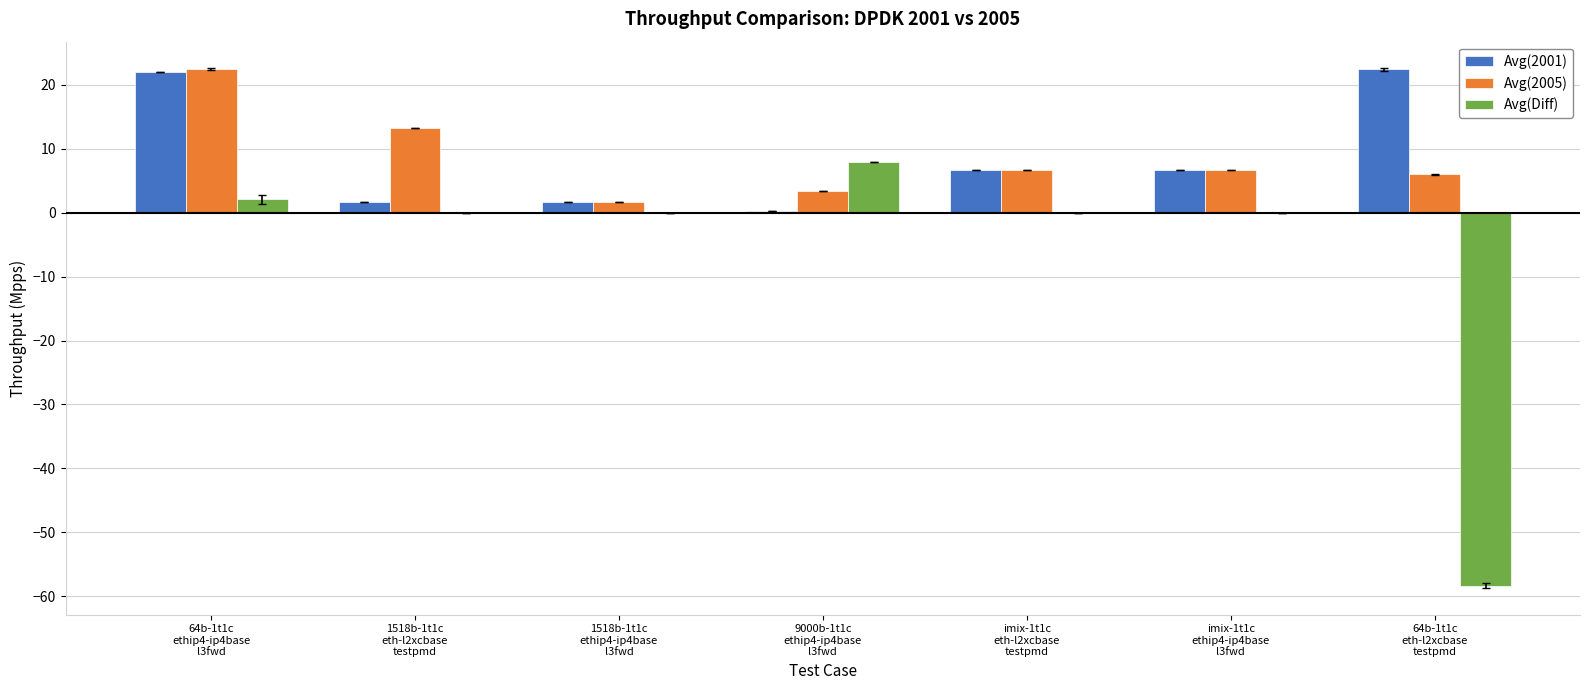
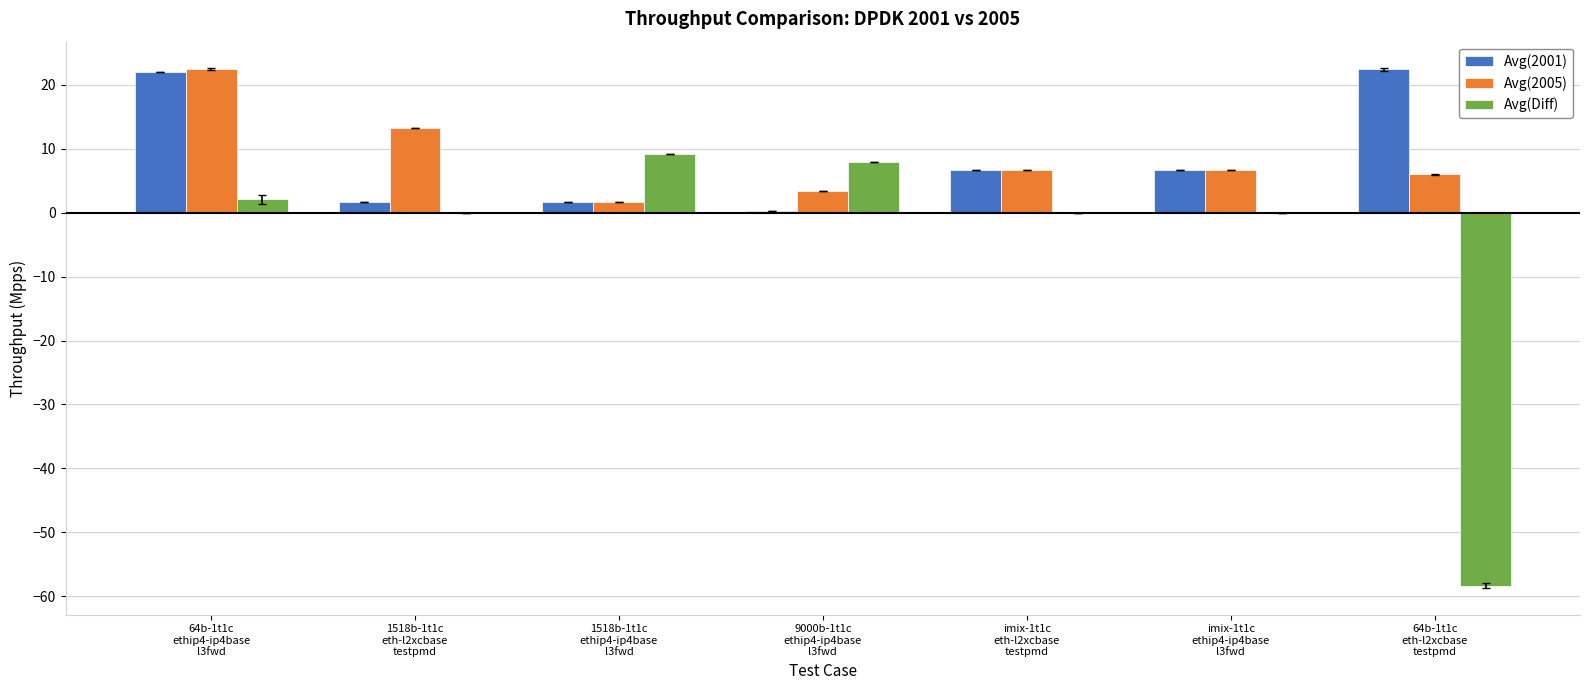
Avg(Diff), 1518b-1t1c ethip4-ip4base l3fwd: 0 -> 9
